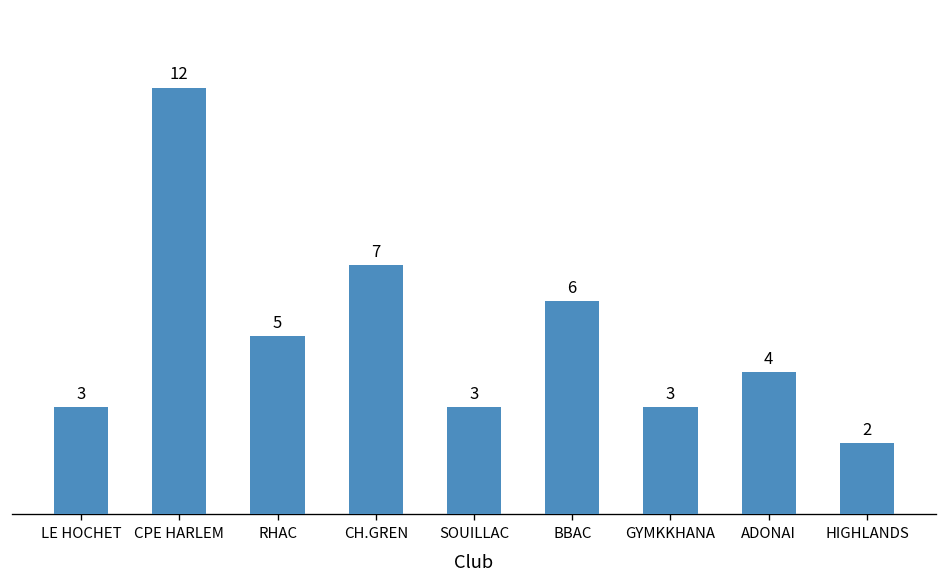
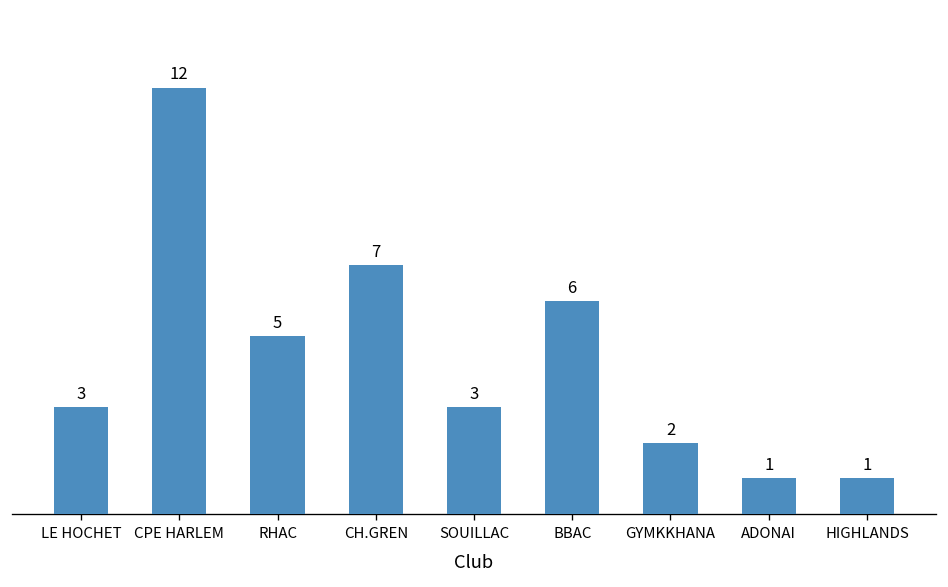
GYMKKHANA: 3 -> 2
ADONAI: 4 -> 1
HIGHLANDS: 2 -> 1
